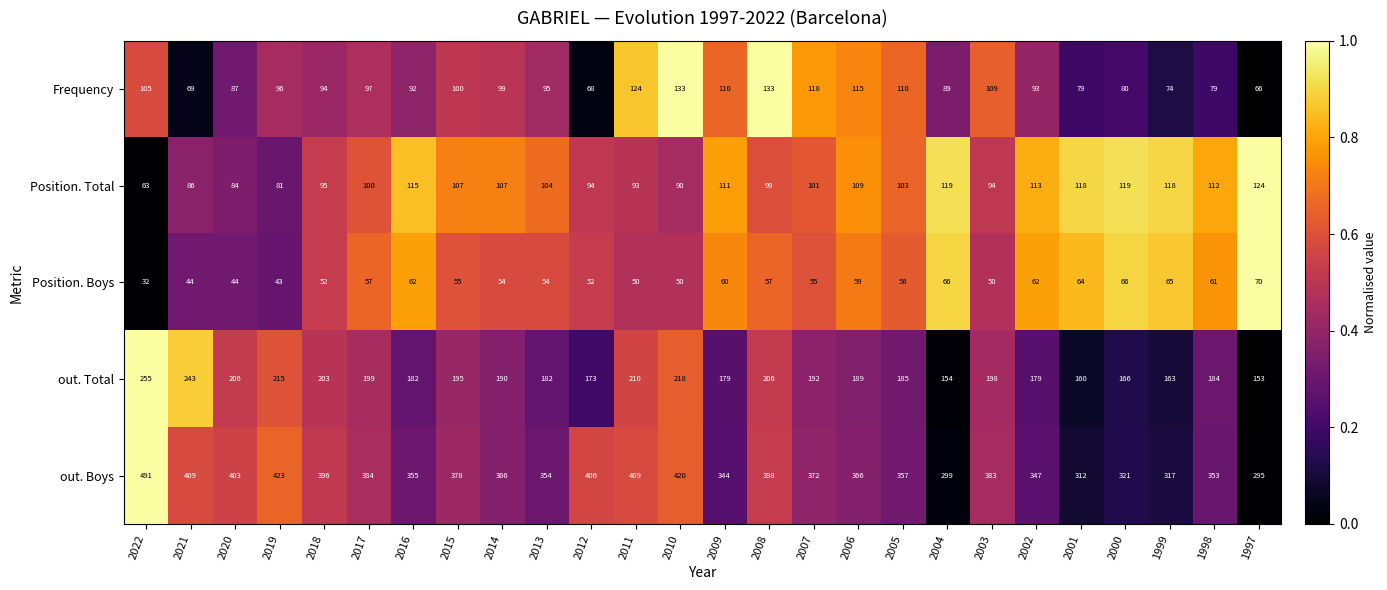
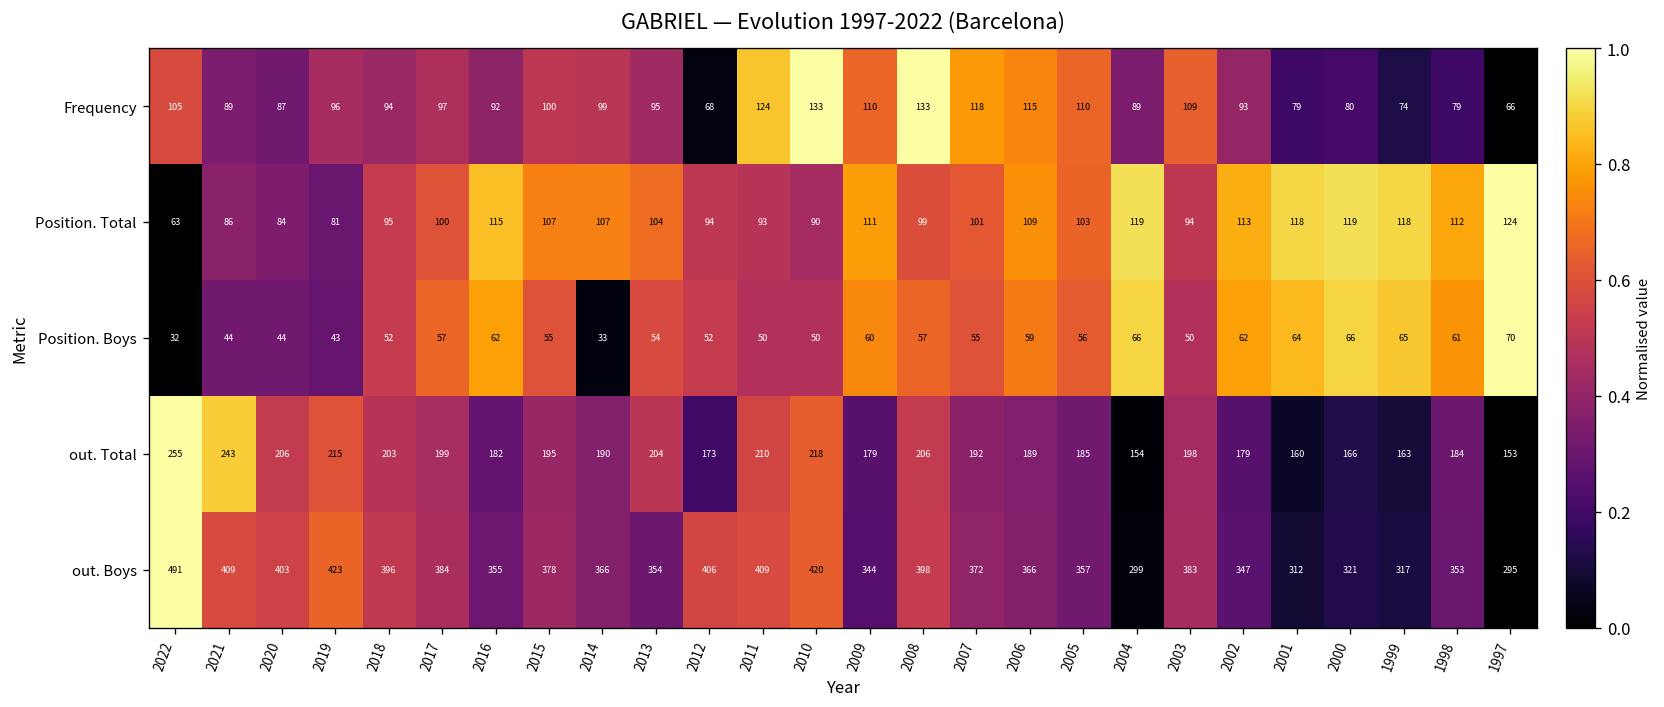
Frequency, 2021: 69 -> 89
Position. Boys, 2014: 54 -> 33
out. Total, 2013: 182 -> 204
